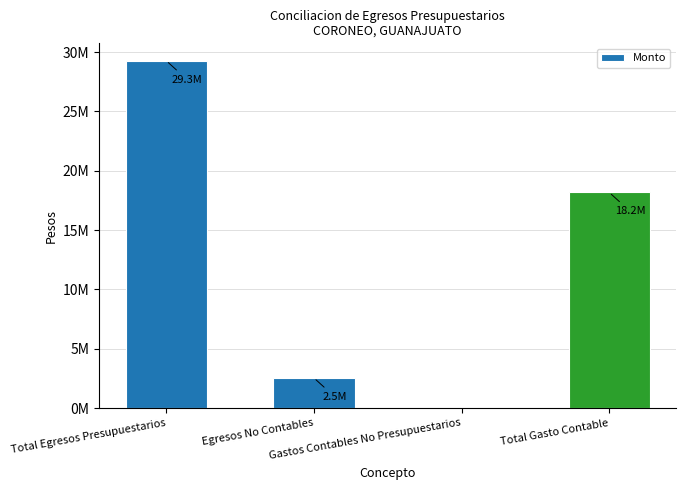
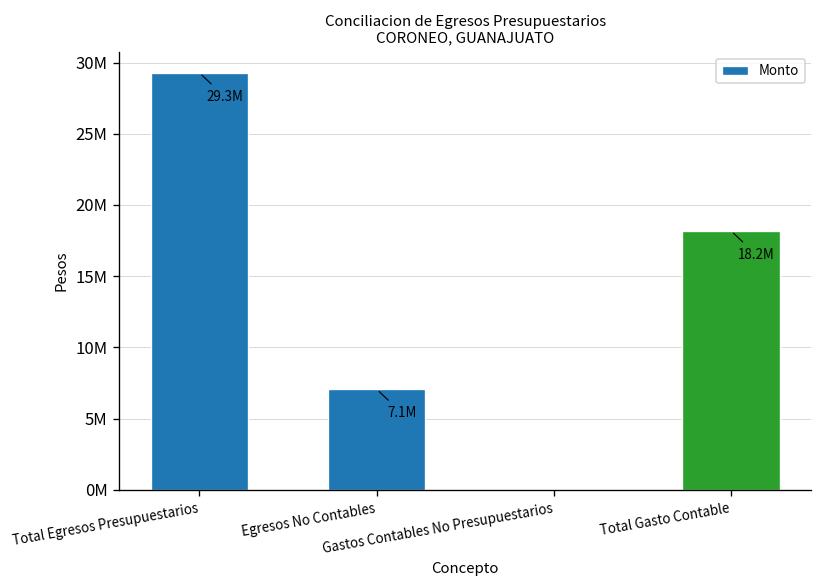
Egresos No Contables: 2.5M -> 7.1M
